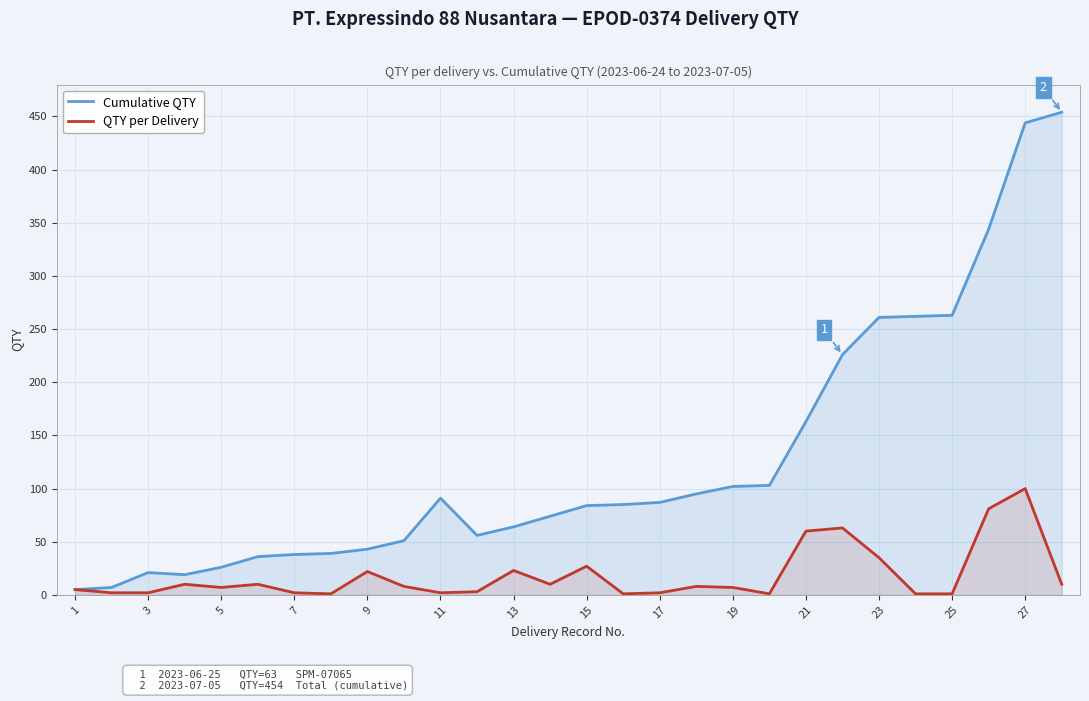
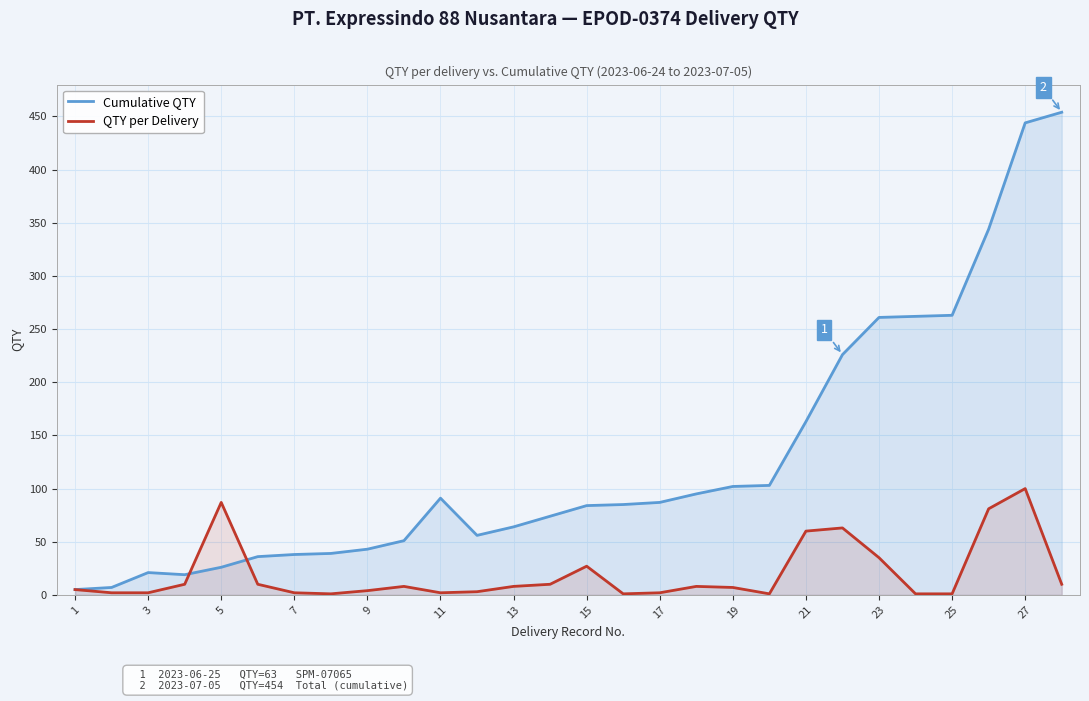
QTY per Delivery, 5: 7 -> 87
QTY per Delivery, 9: 22 -> 4
QTY per Delivery, 13: 23 -> 8
